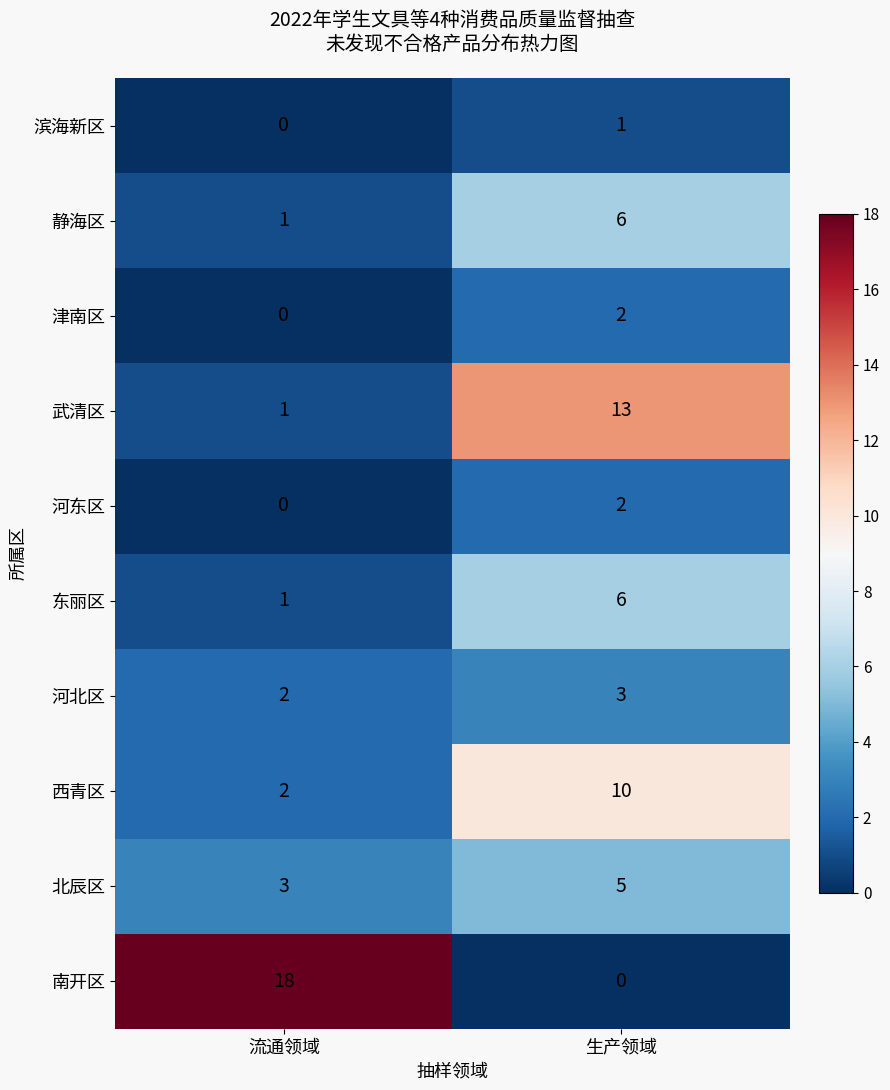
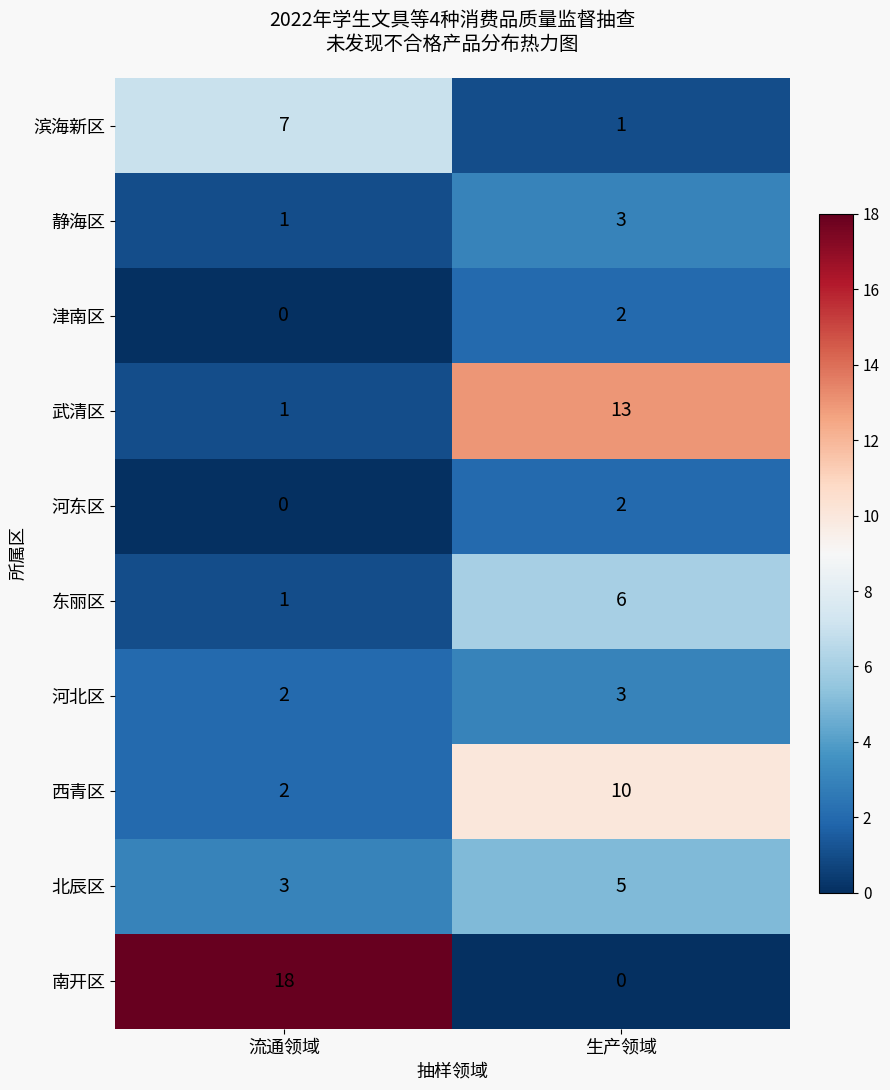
滨海新区, 流通领域: 0 -> 7
静海区, 生产领域: 6 -> 3
